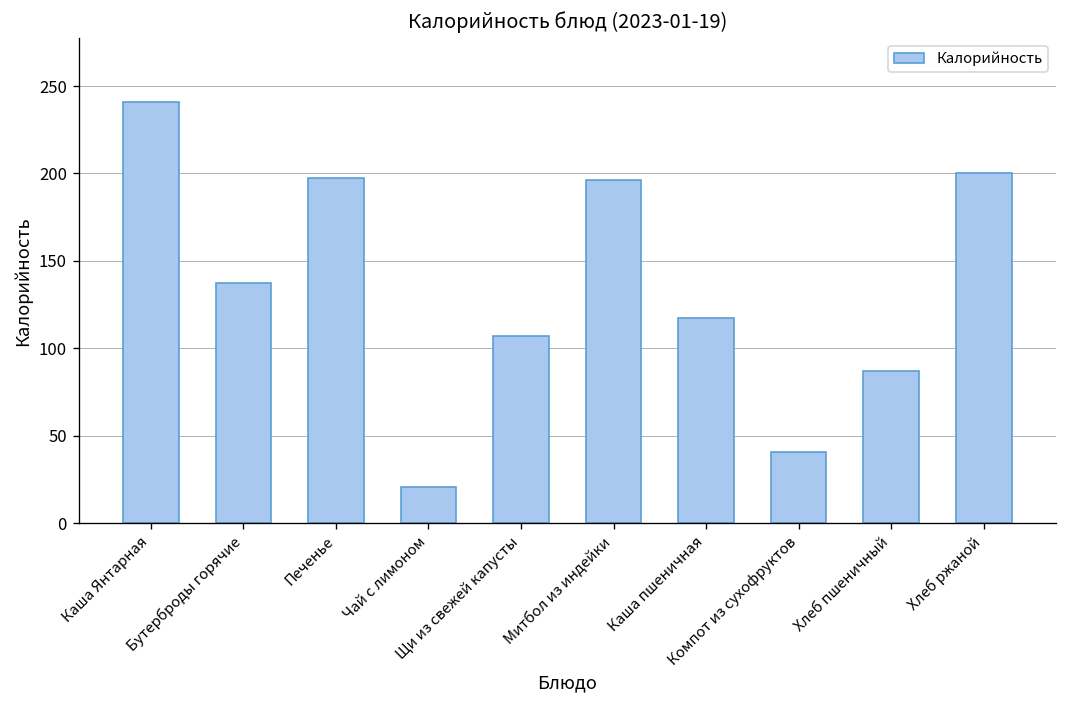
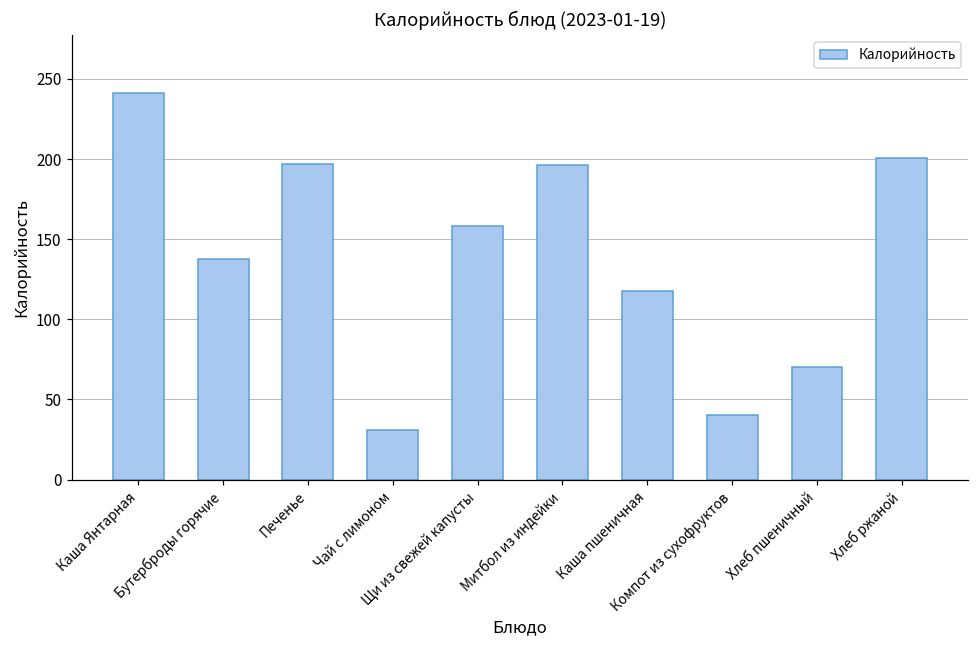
Чай с лимоном: 21 -> 31
Щи из свежей капусты: 107 -> 158
Хлеб пшеничный: 87 -> 71
